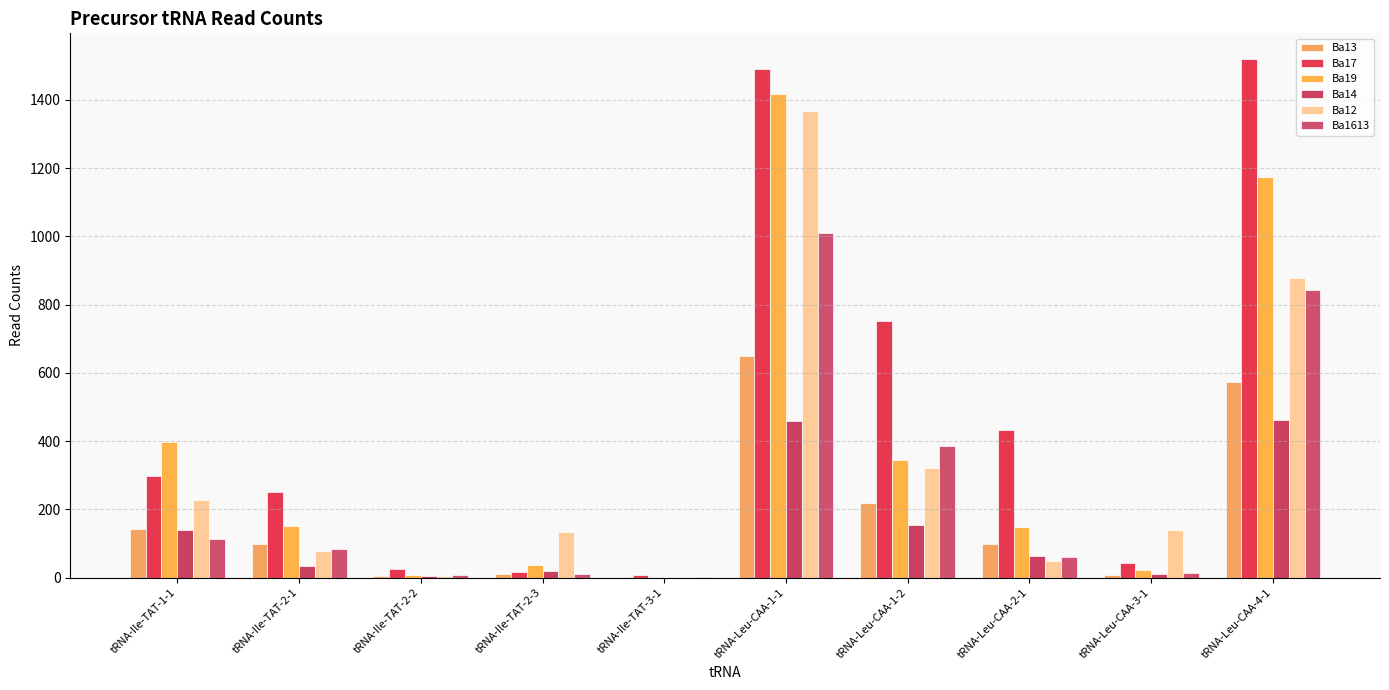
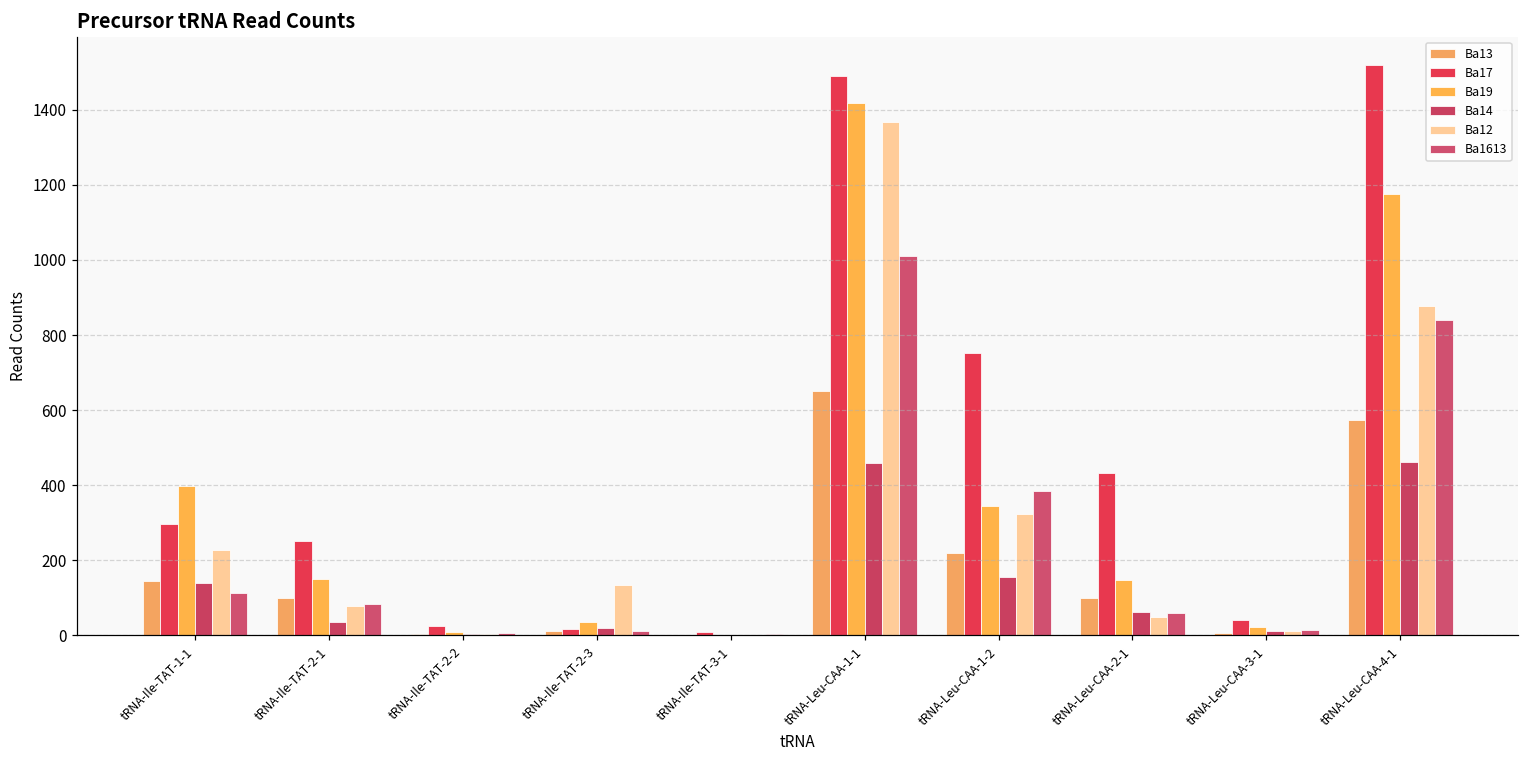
Ba12, tRNA-Leu-CAA-3-1: 140 -> 10
